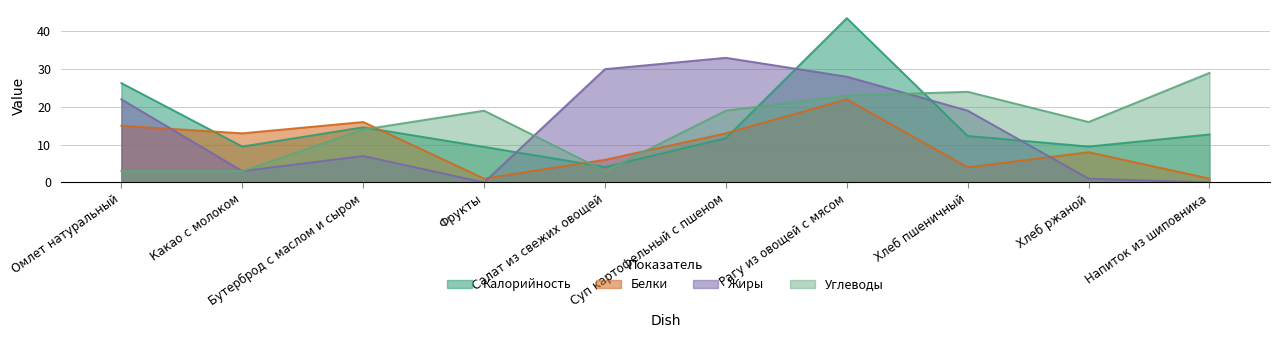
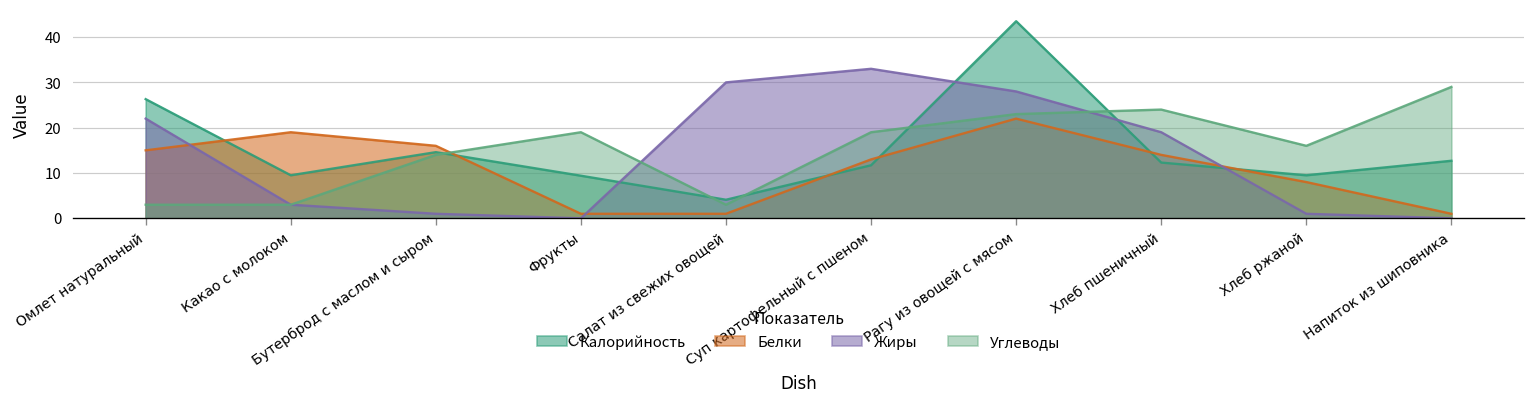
Белки, Какао с молоком: 13 -> 19
Жиры, Бутерброд с маслом и сыром: 7 -> 1
Белки, Салат из свежих овощей: 6 -> 1
Белки, Хлеб пшеничный: 4 -> 14
